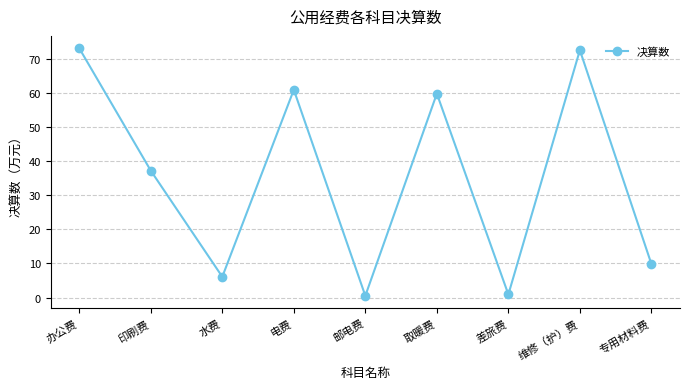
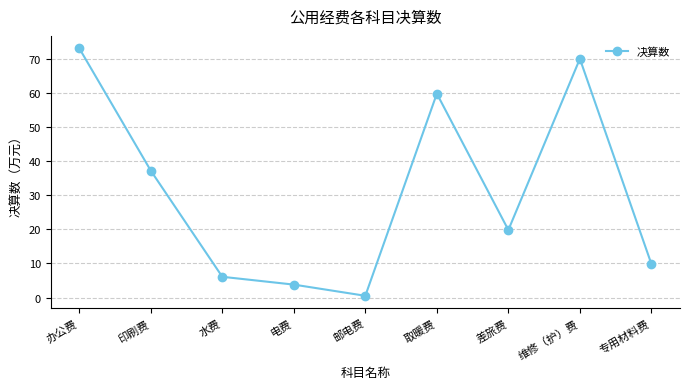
电费: 61 -> 4
差旅费: 1 -> 20
维修（护）费: 73 -> 70
